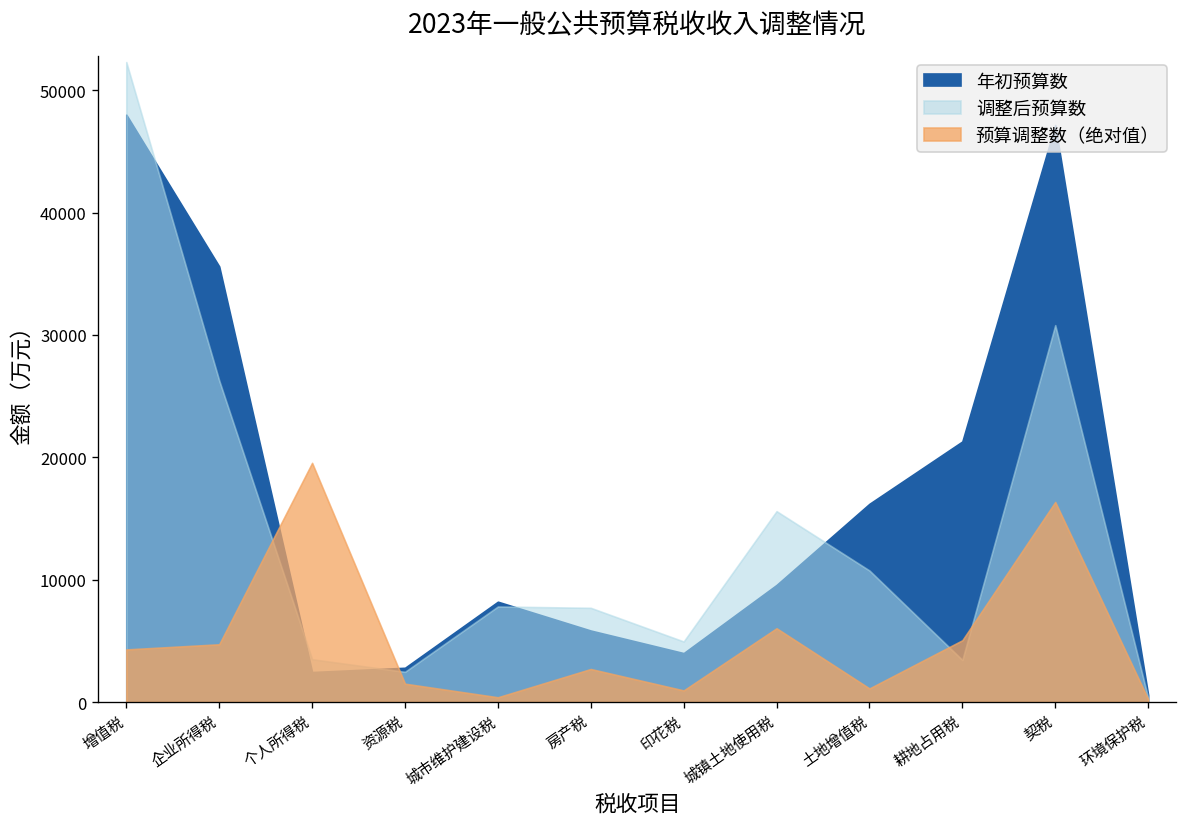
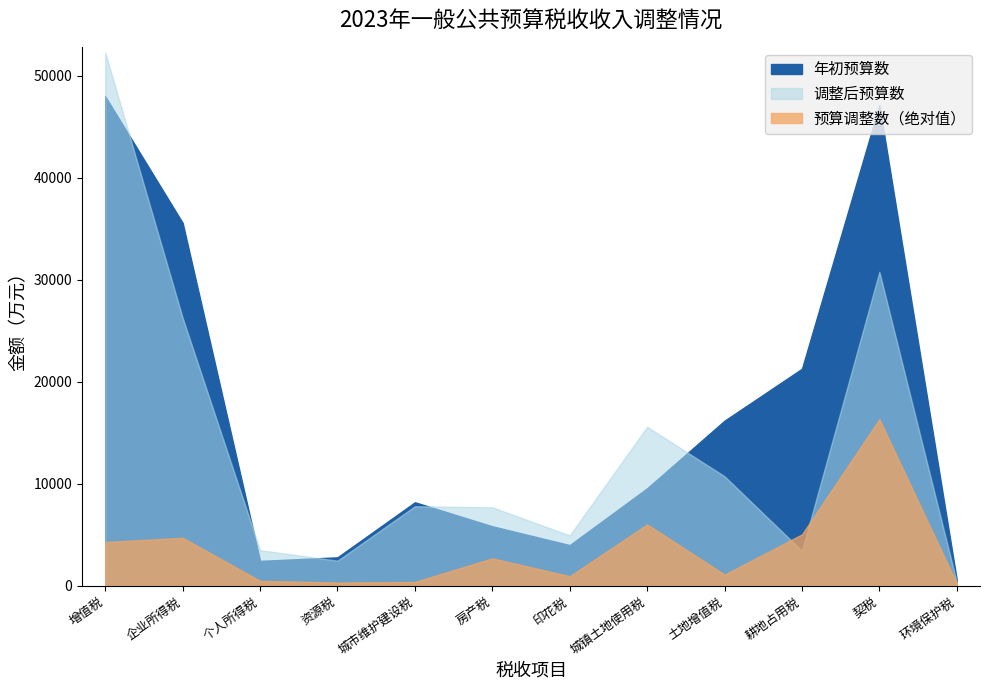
预算调整数（绝对值）, 个人所得税: 19500 -> 500
预算调整数（绝对值）, 资源税: 1500 -> 300
